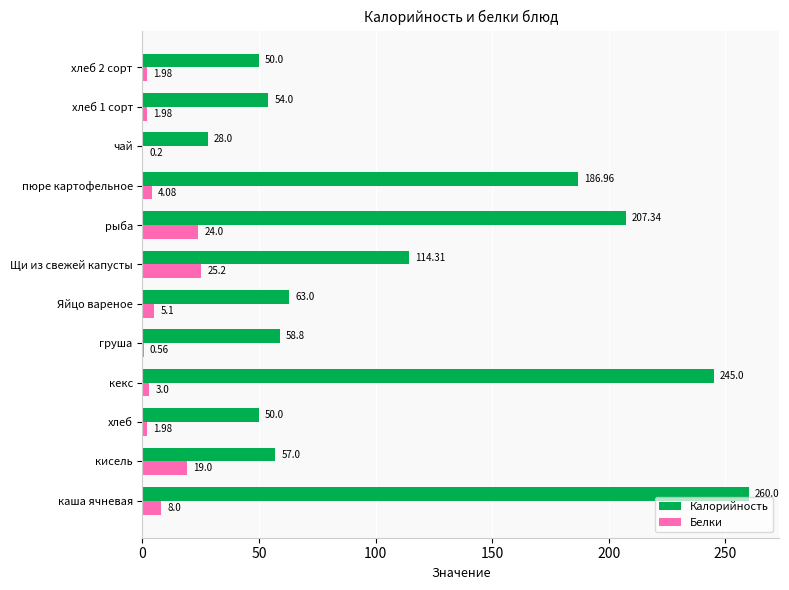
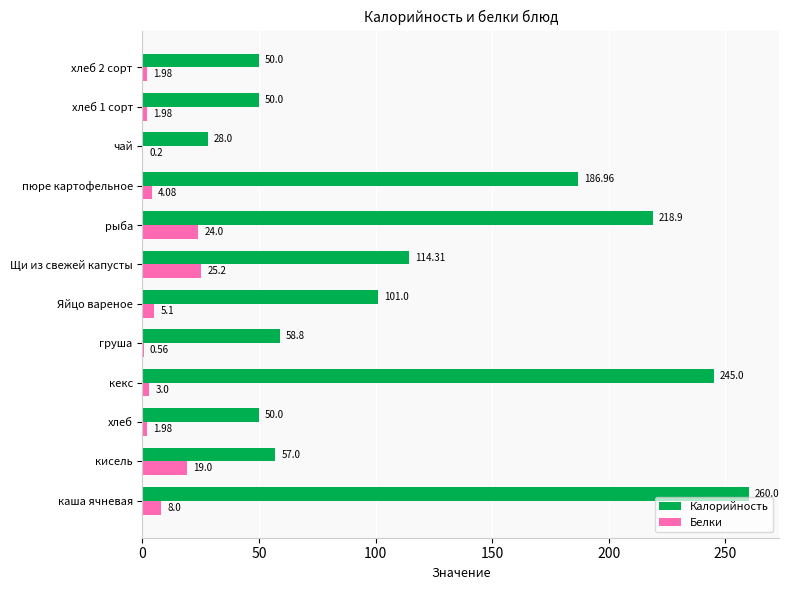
Калорийность, хлеб 1 сорт: 54.0 -> 50.0
Калорийность, рыба: 207.34 -> 218.9
Калорийность, Яйцо вареное: 63.0 -> 101.0
